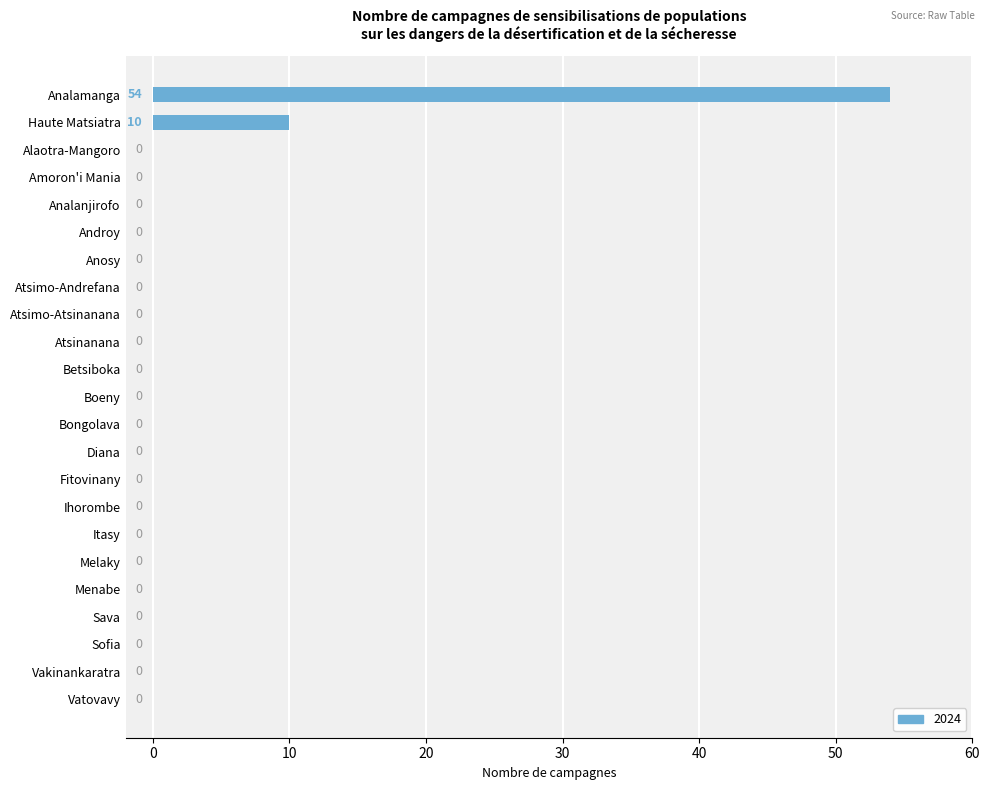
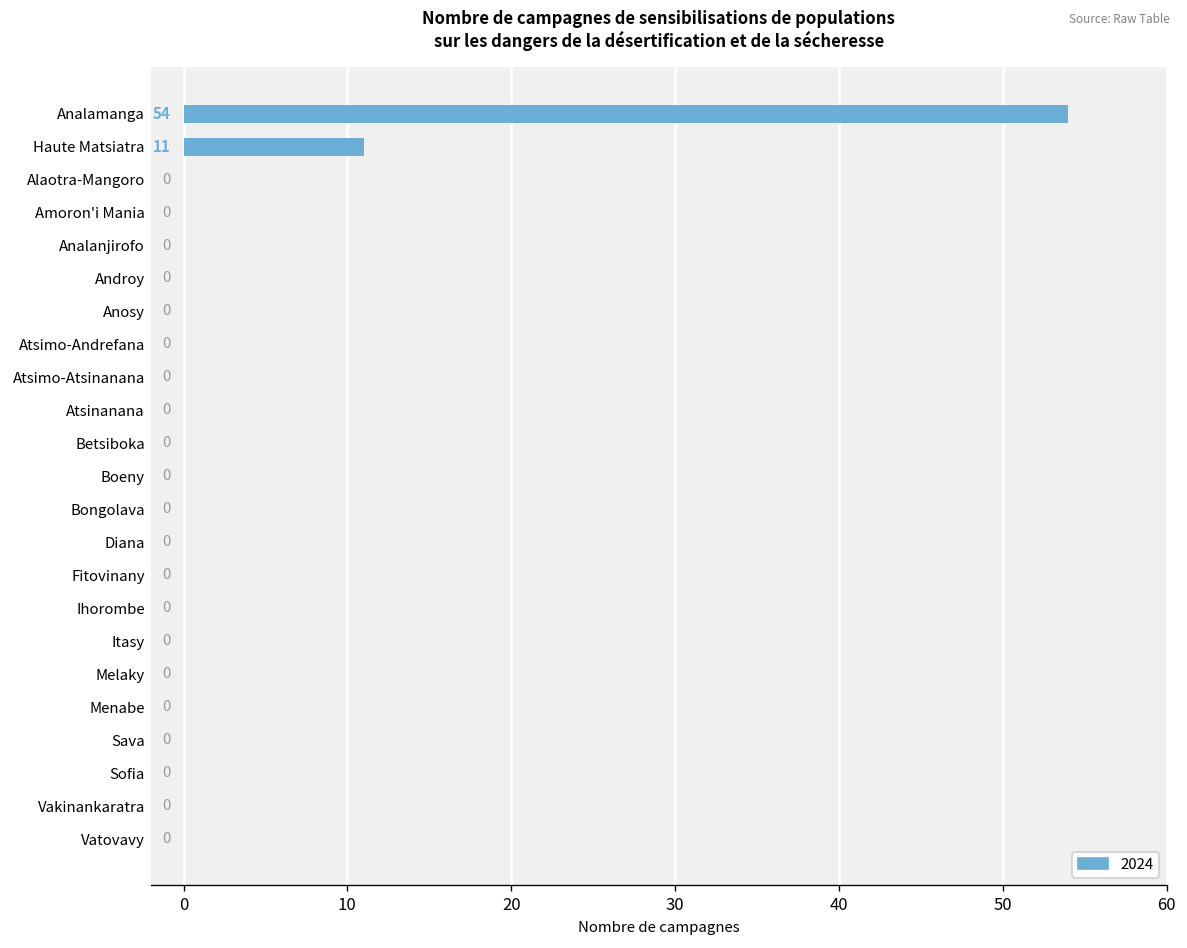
Haute Matsiatra: 10 -> 11
